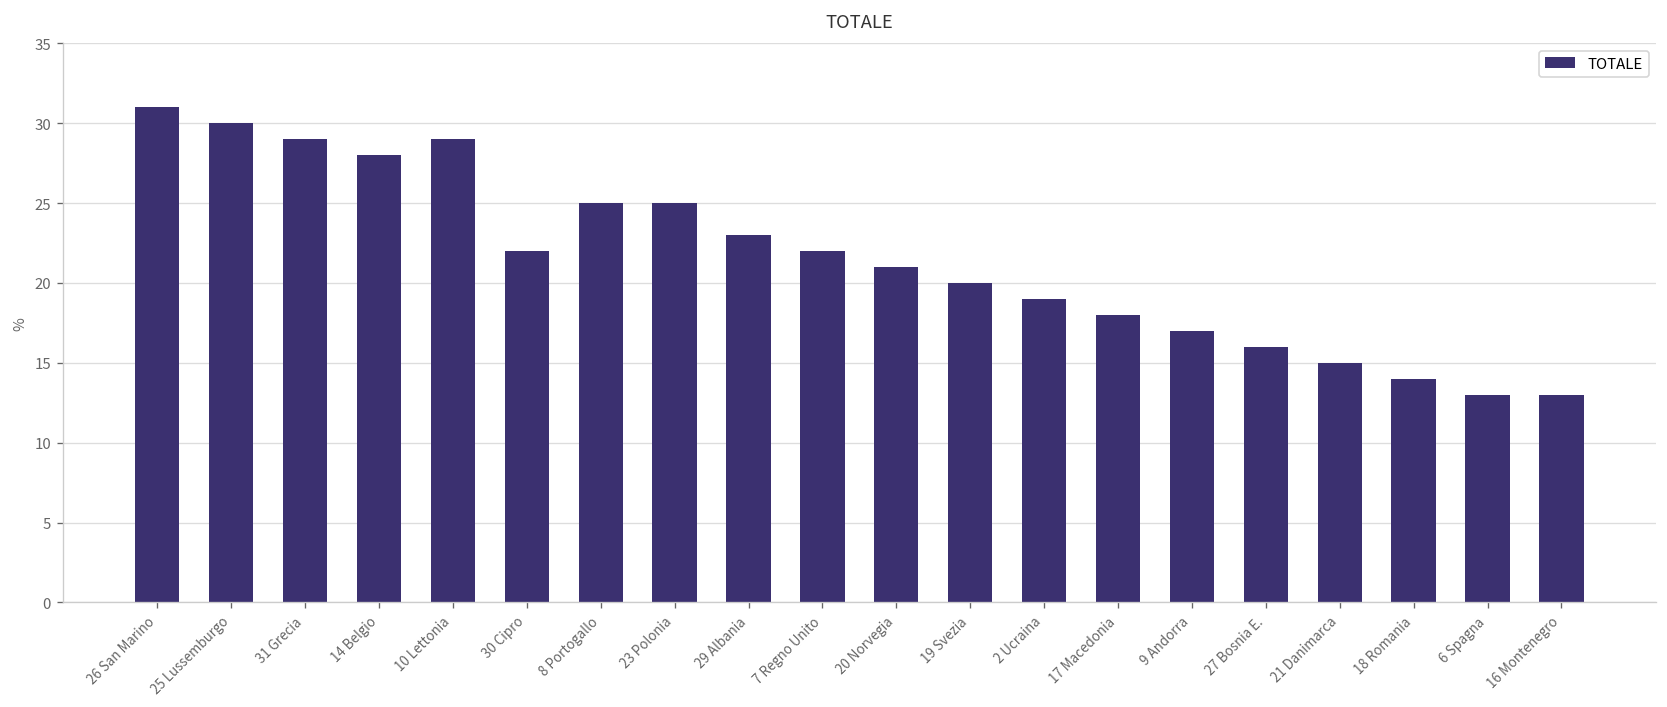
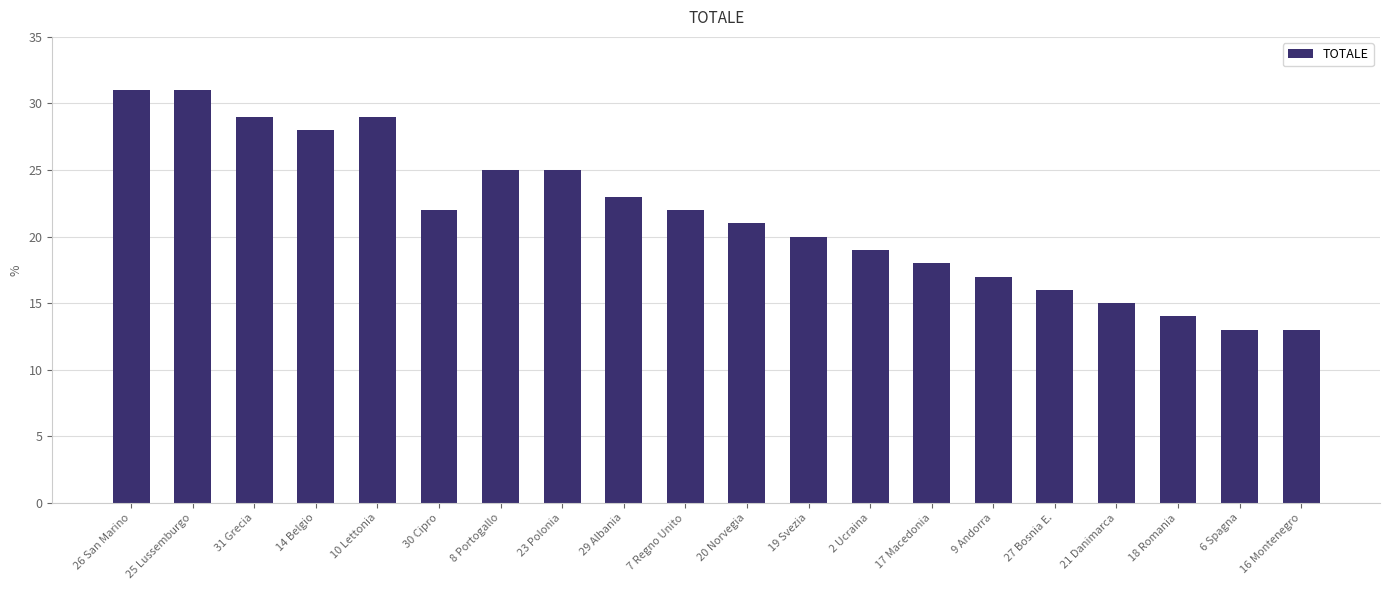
25 Lussemburgo: 30 -> 31
